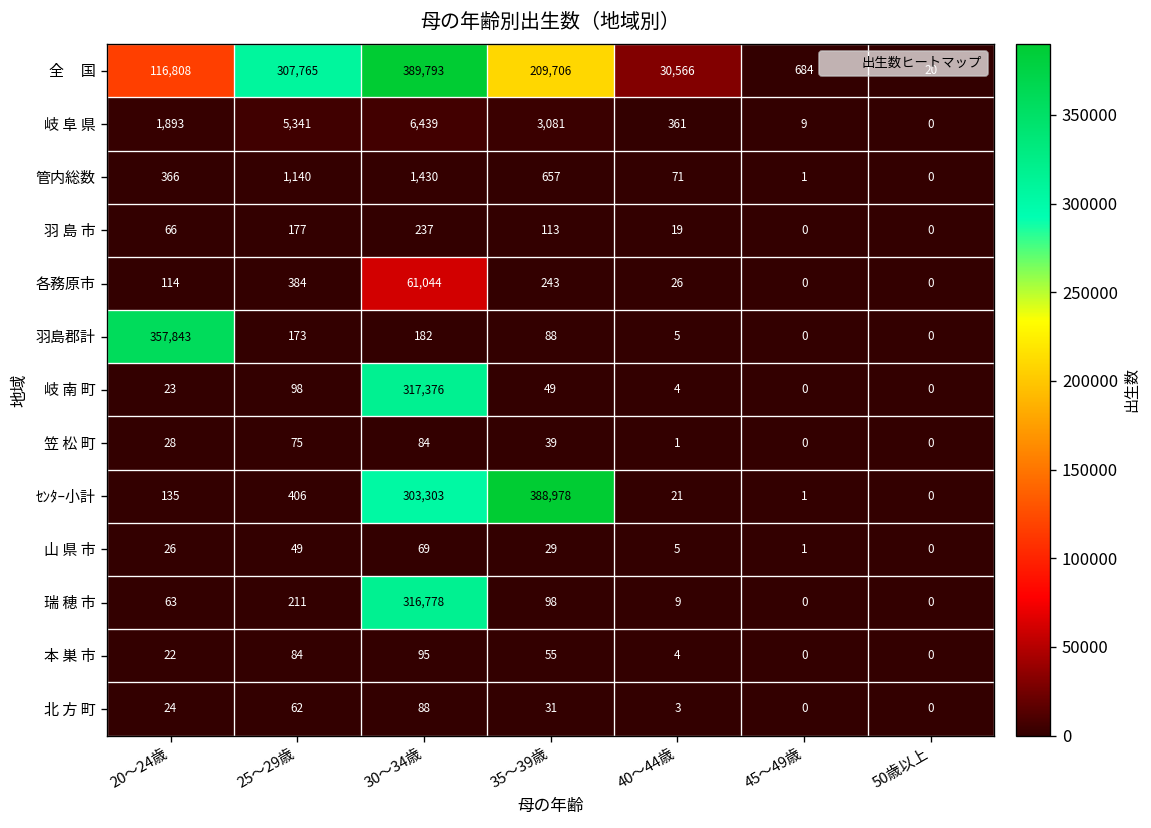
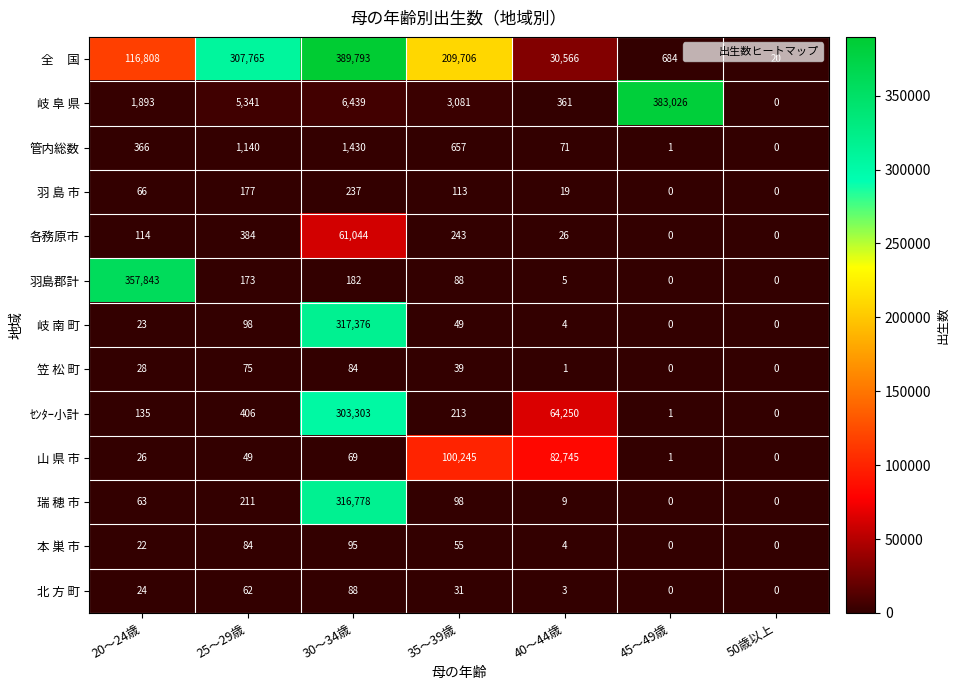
岐 阜 県, 45～49歳: 9 -> 383,026
ｾﾝﾀｰ小計, 35～39歳: 388,978 -> 213
ｾﾝﾀｰ小計, 40～44歳: 21 -> 64,250
山 県 市, 35～39歳: 29 -> 100,245
山 県 市, 40～44歳: 5 -> 82,745
